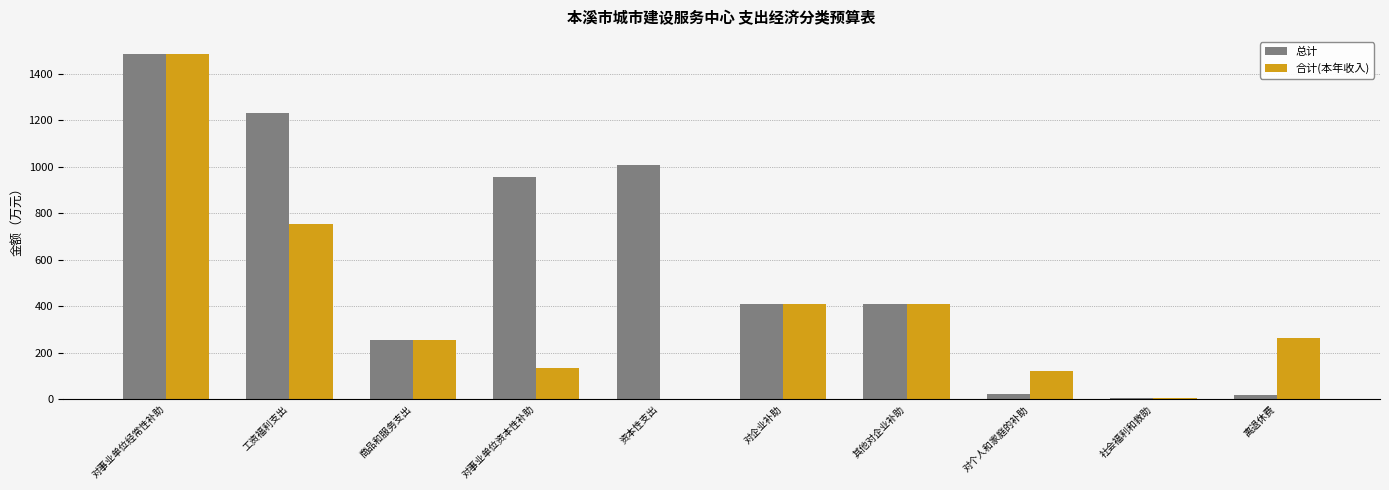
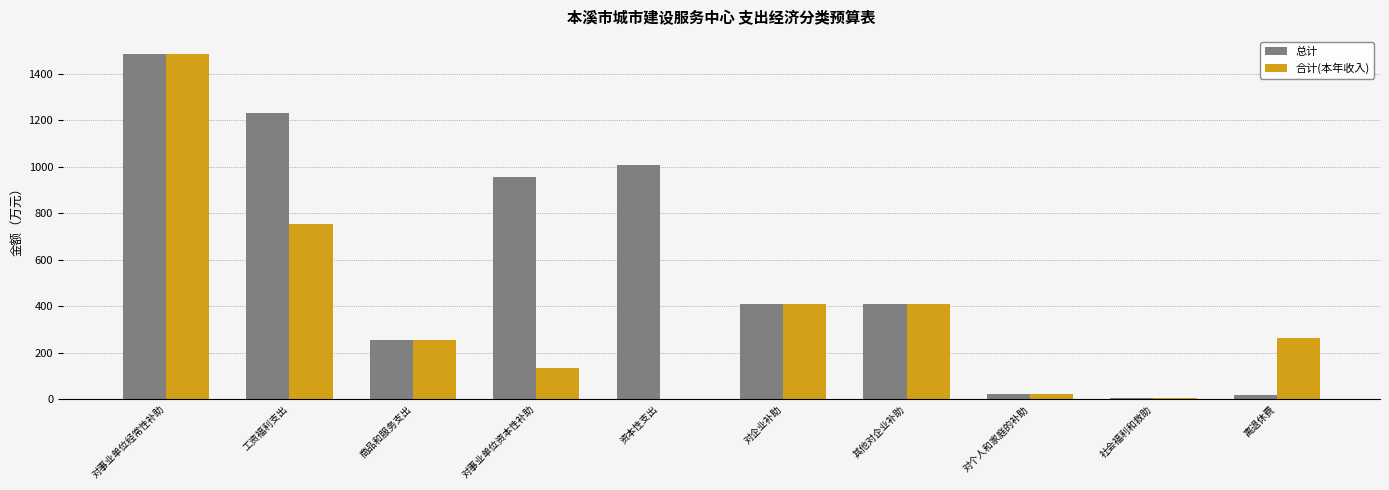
合计(本年收入), 对个人和家庭的补助: 120 -> 20
